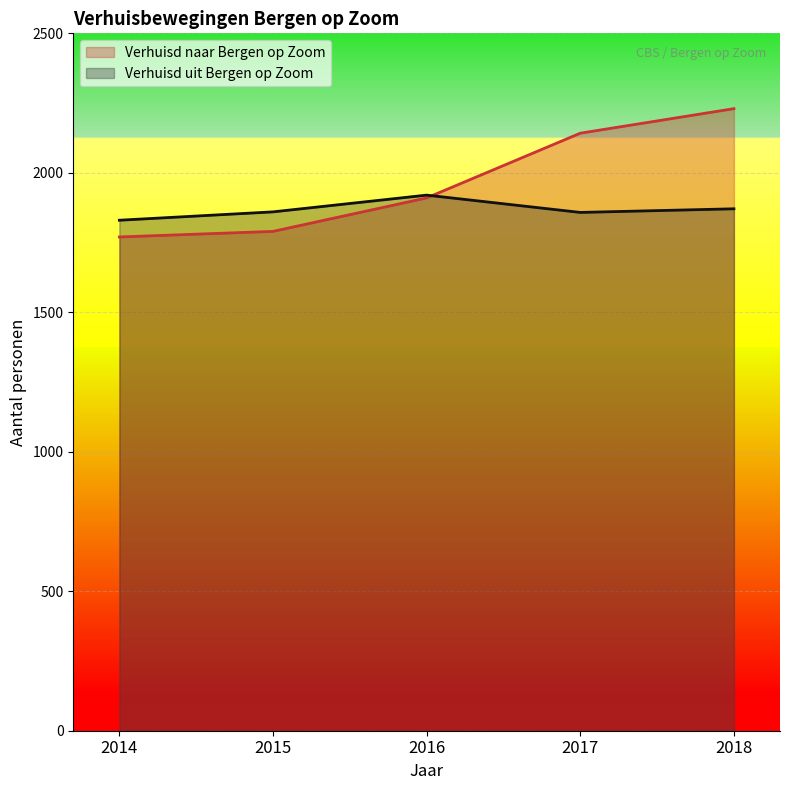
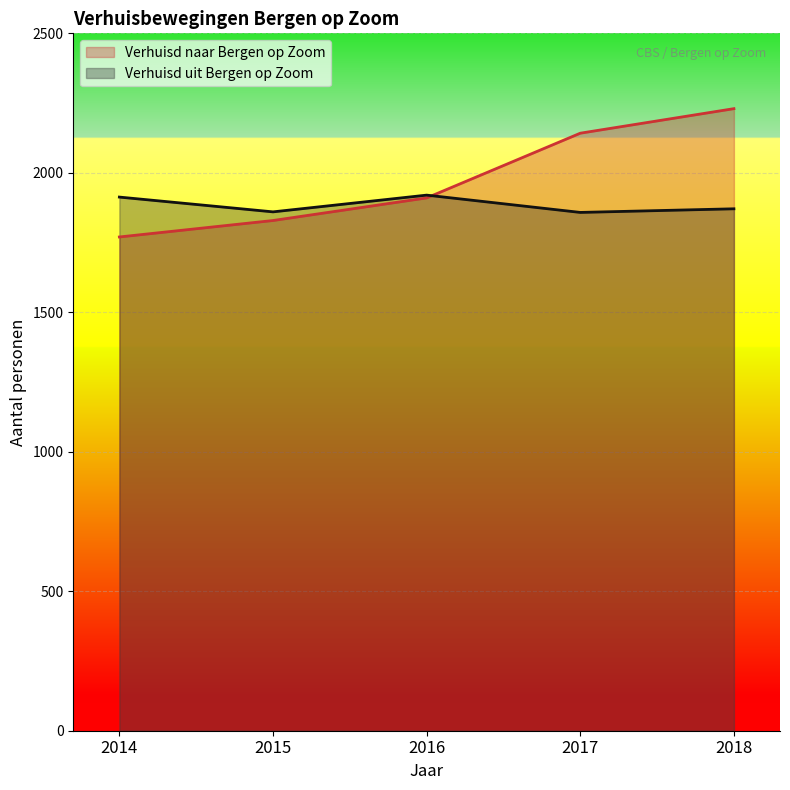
Verhuisd uit Bergen op Zoom, 2014: 1830 -> 1910
Verhuisd naar Bergen op Zoom, 2015: 1790 -> 1830
